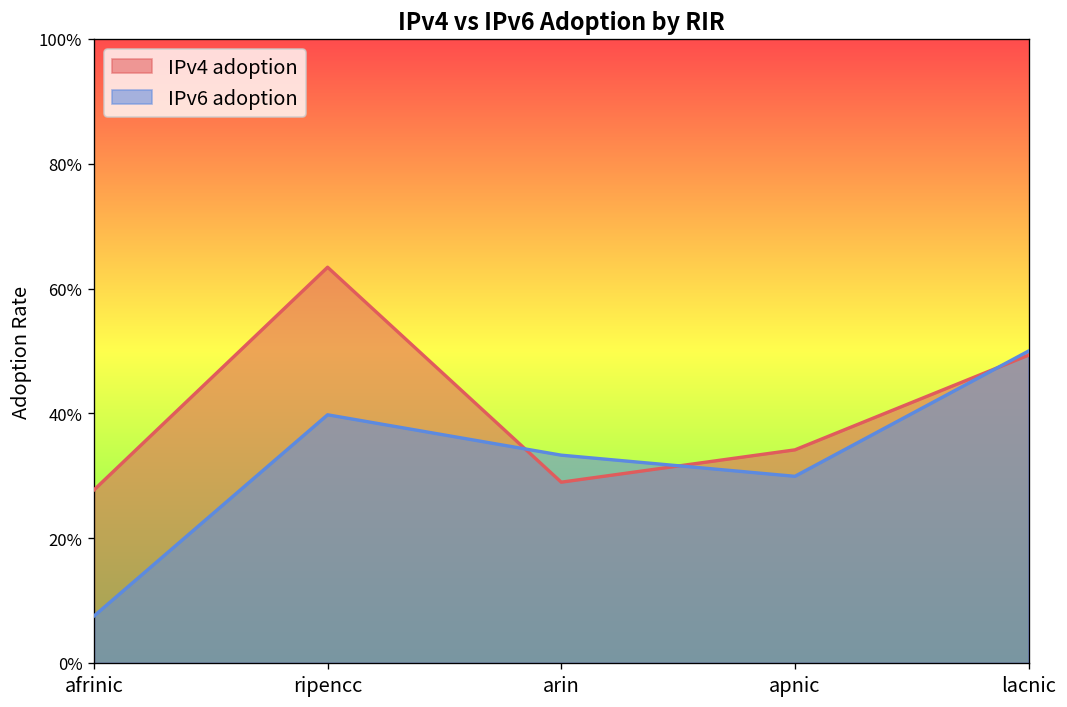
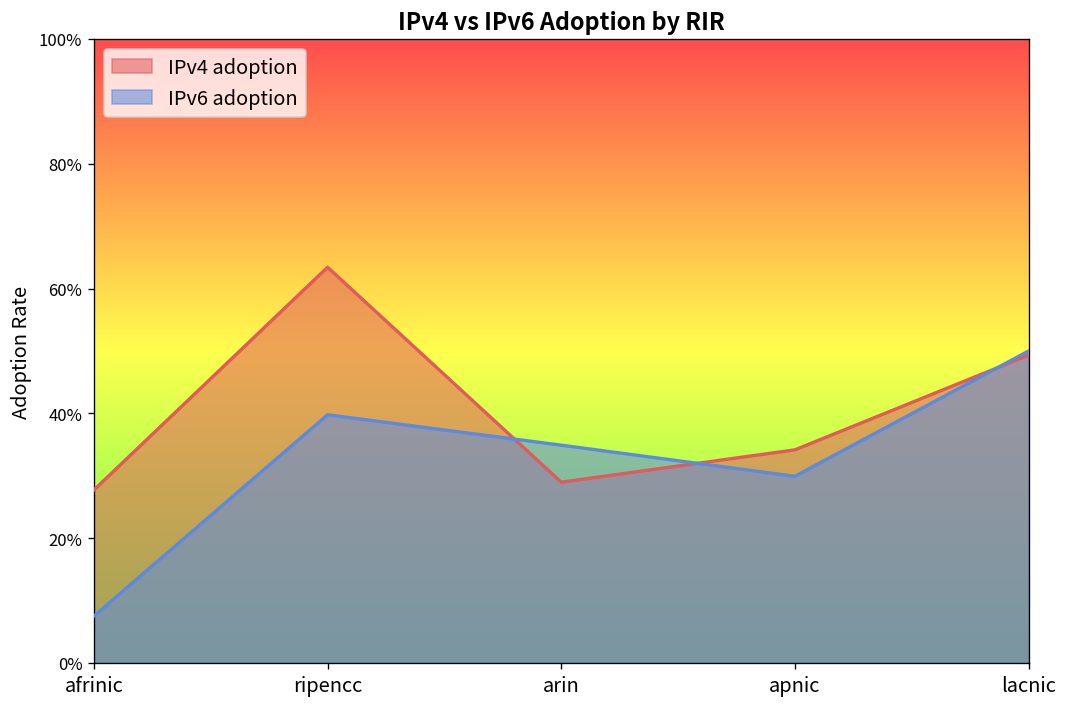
IPv6 adoption, arin: 33% -> 35%
